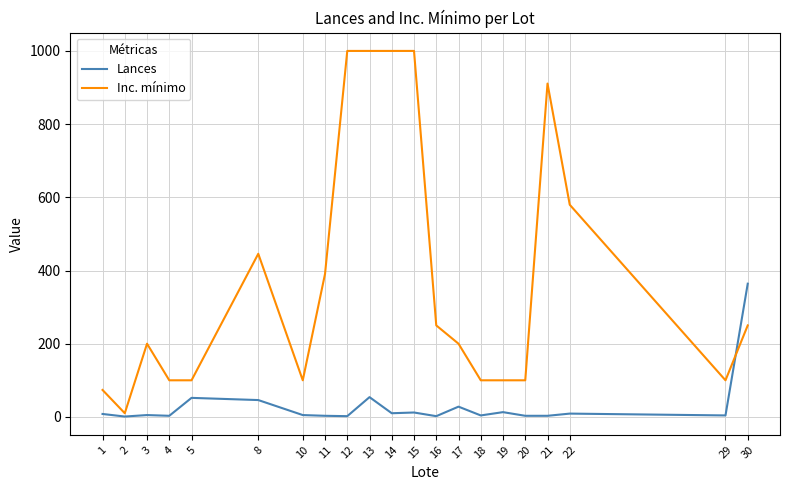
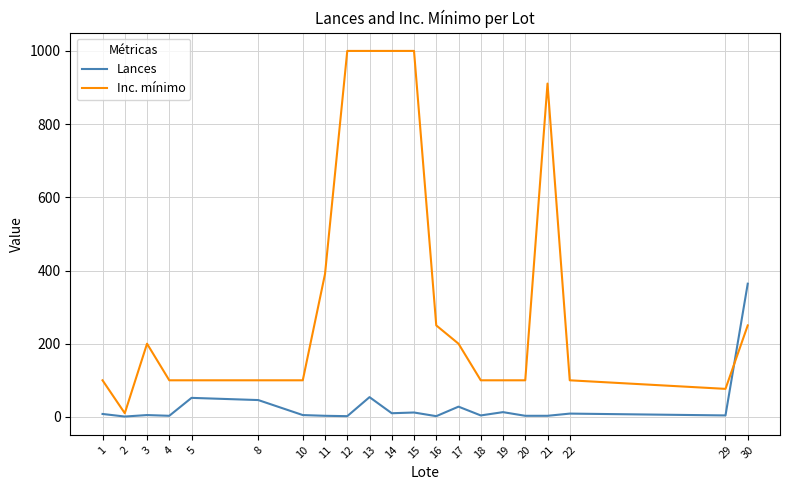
Inc. mínimo, 1: 70 -> 100
Inc. mínimo, 8: 450 -> 100
Inc. mínimo, 22: 580 -> 100
Inc. mínimo, 29: 100 -> 80
